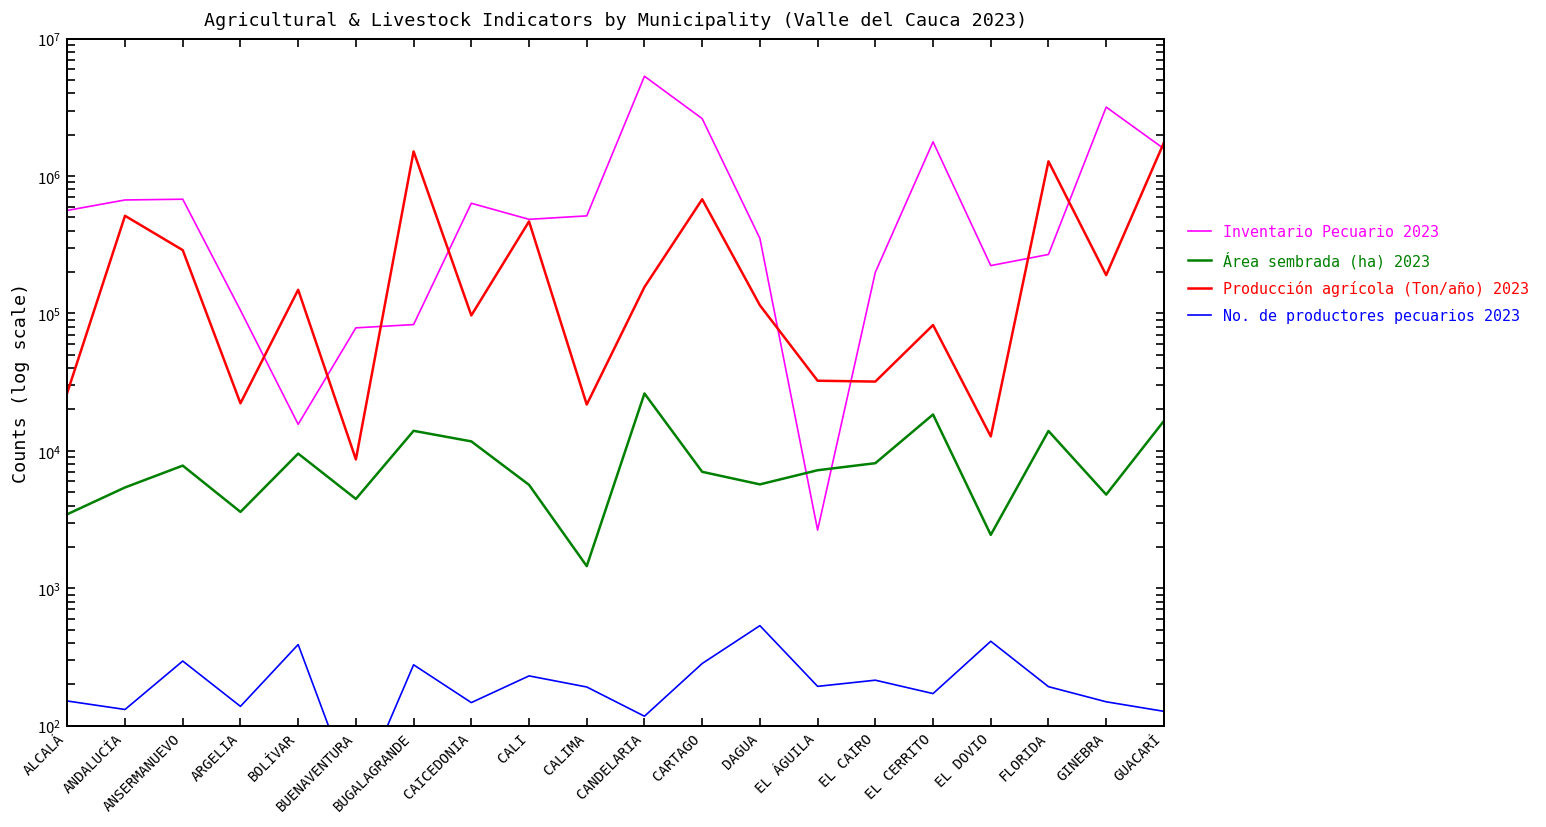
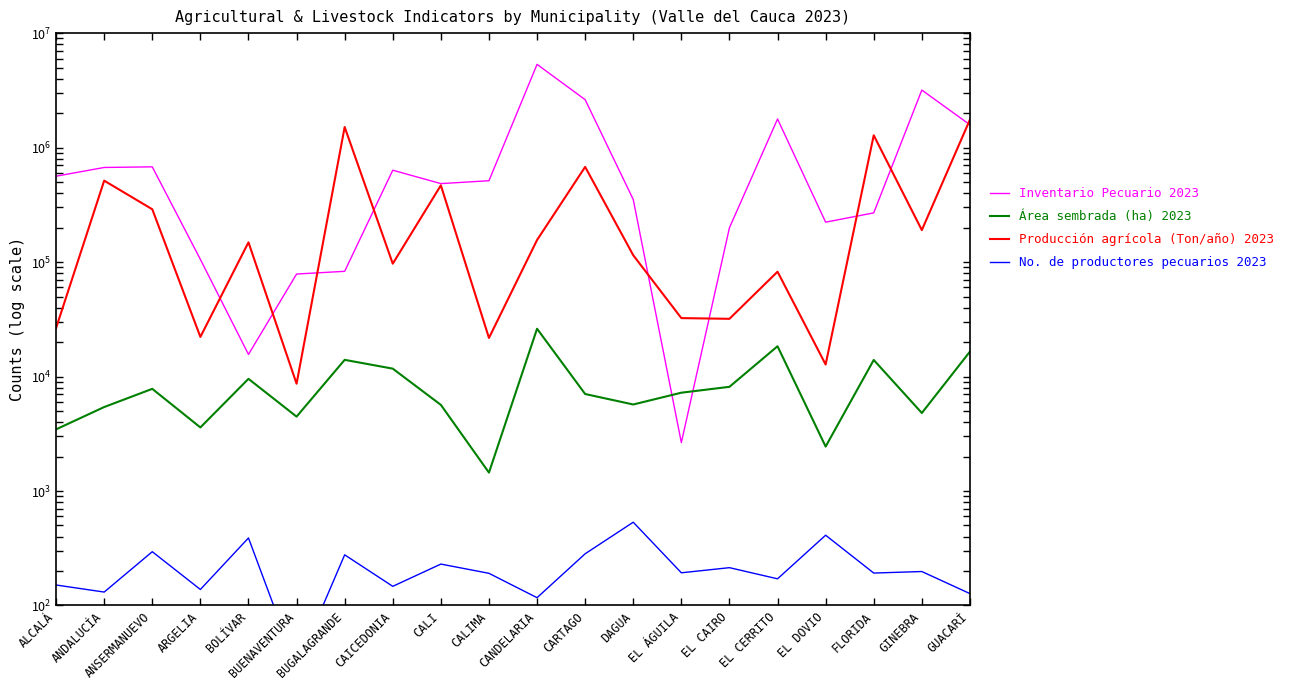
No. de productores pecuarios 2023, GINEBRA: 150 -> 200
